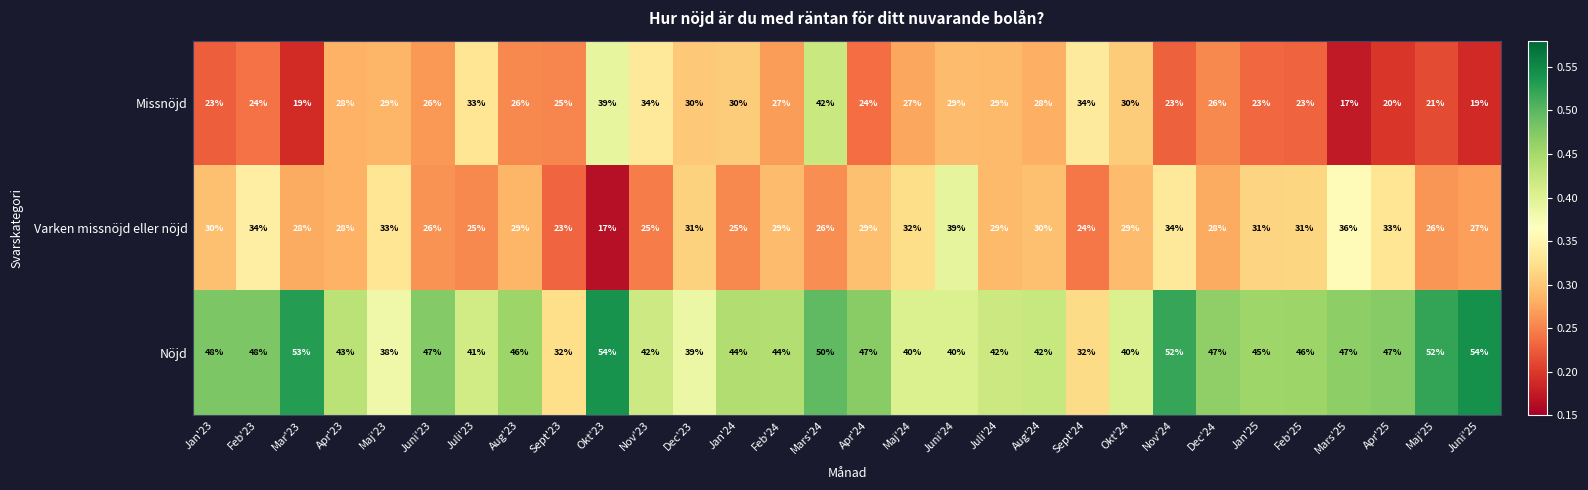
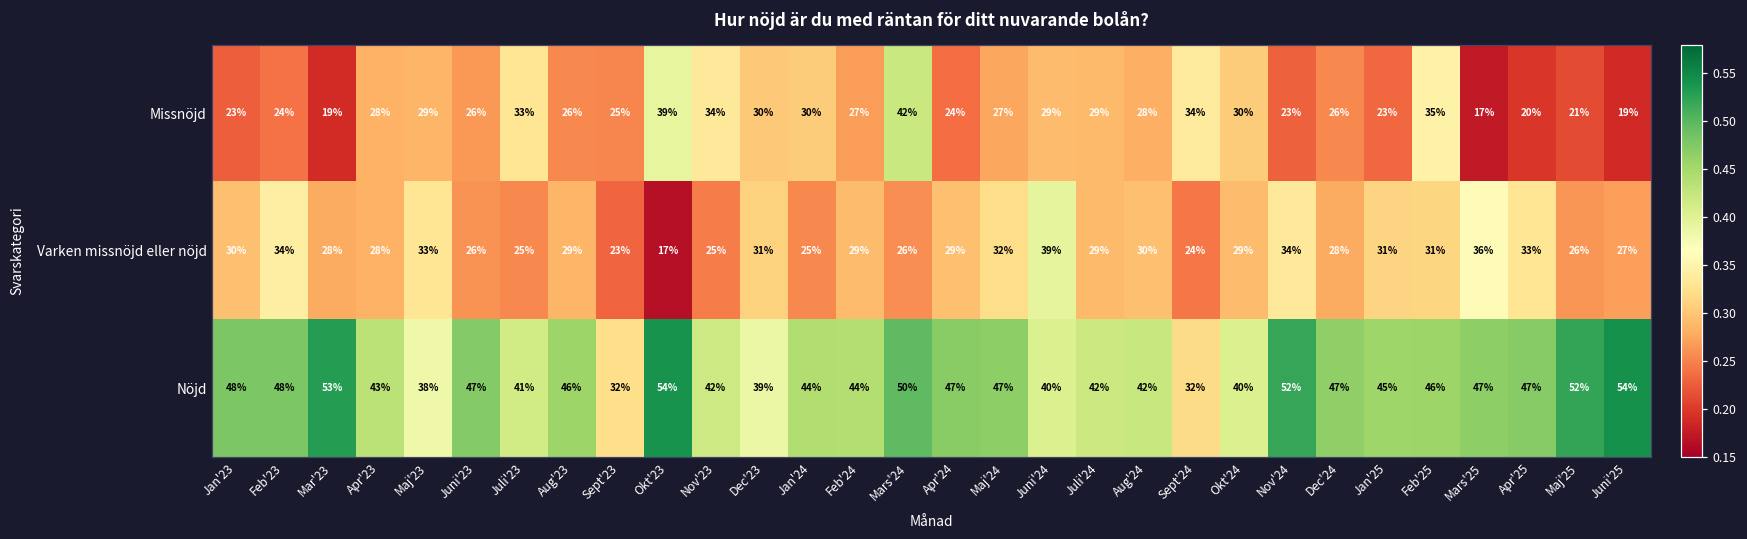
Missnöjd, Feb'25: 23% -> 35%
Nöjd, Maj'24: 40% -> 47%
